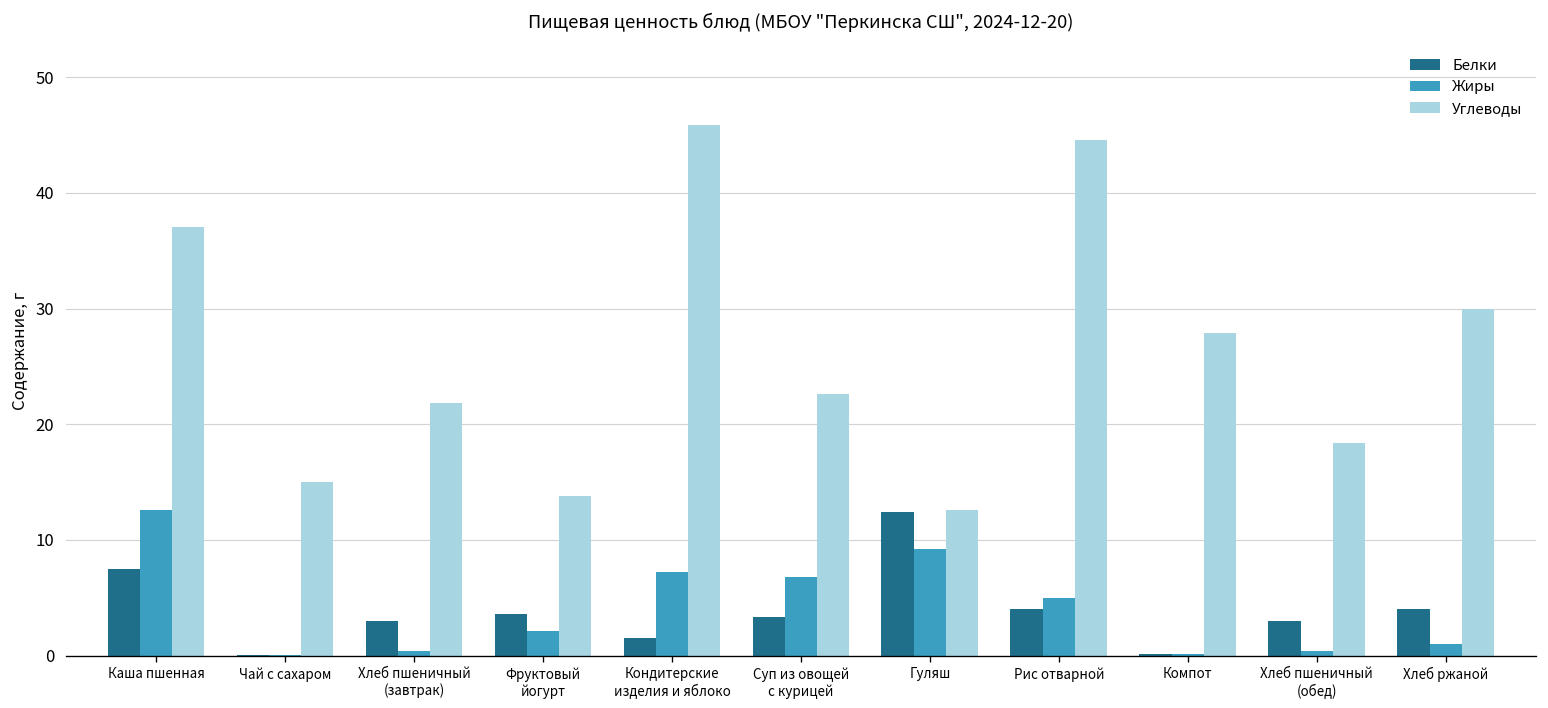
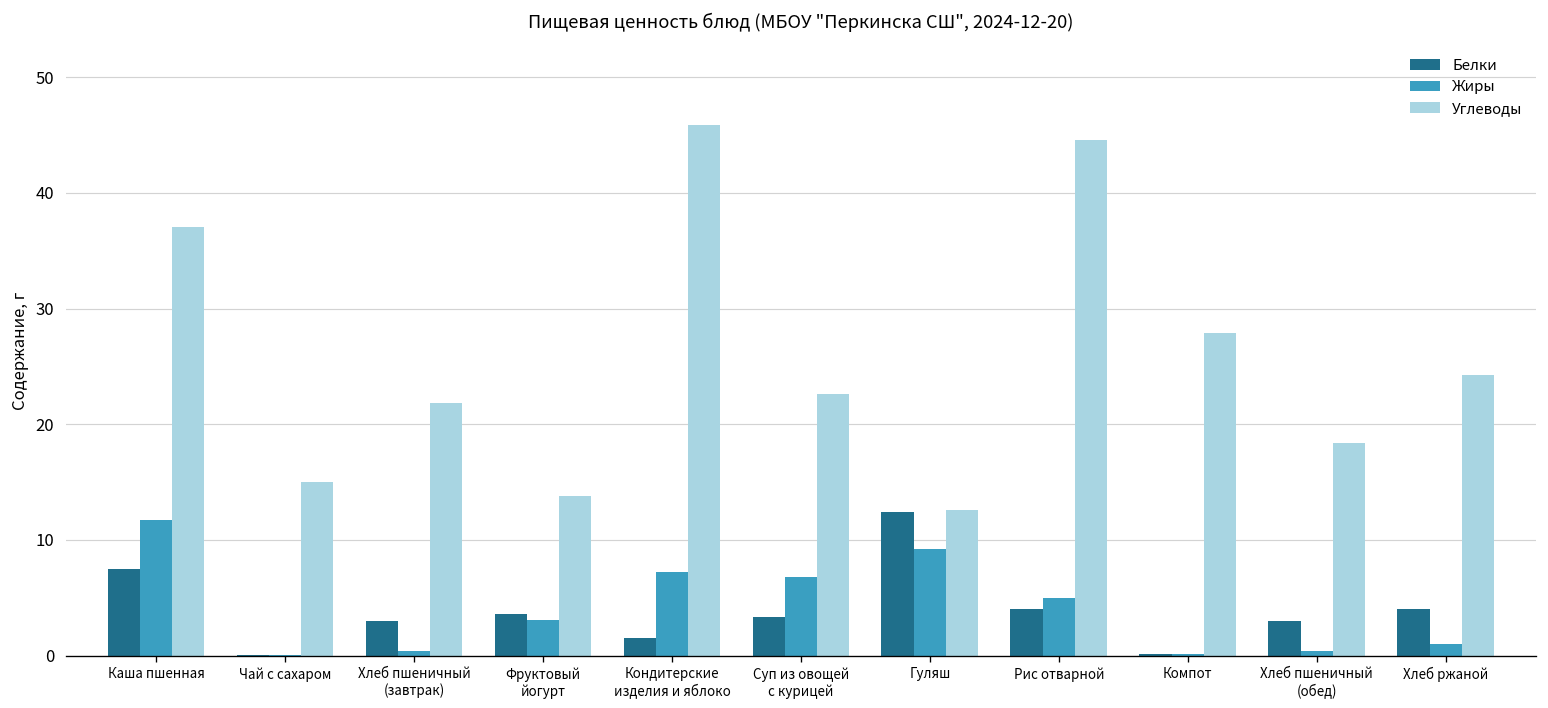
Жиры, Каша пшенная: 13 -> 12
Жиры, Фруктовый йогурт: 2 -> 3
Углеводы, Хлеб ржаной: 30 -> 24
